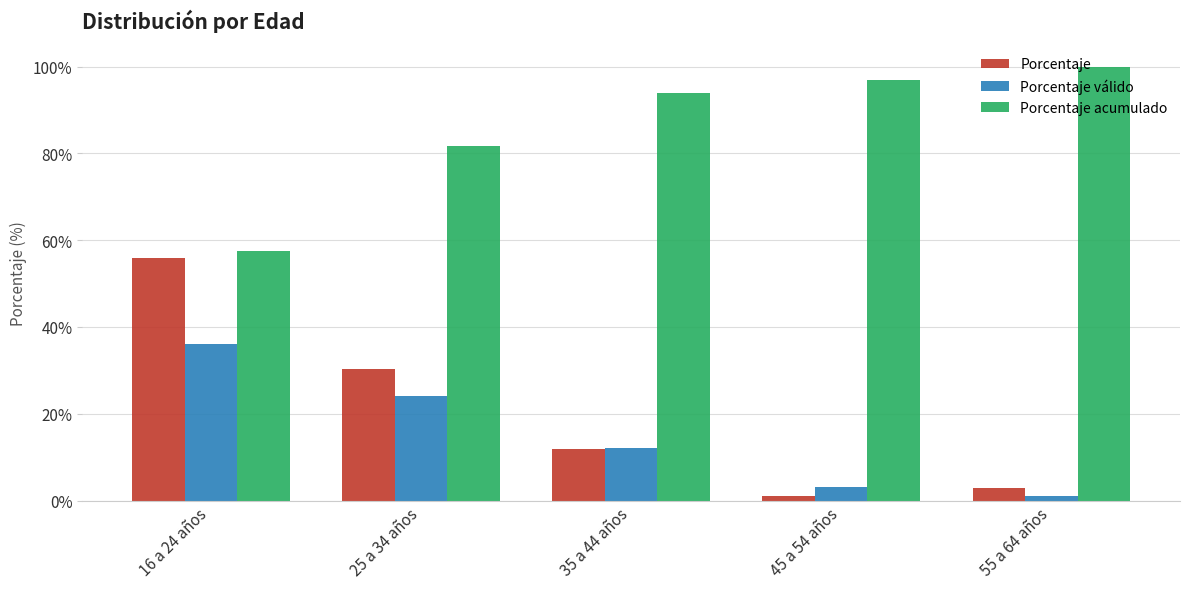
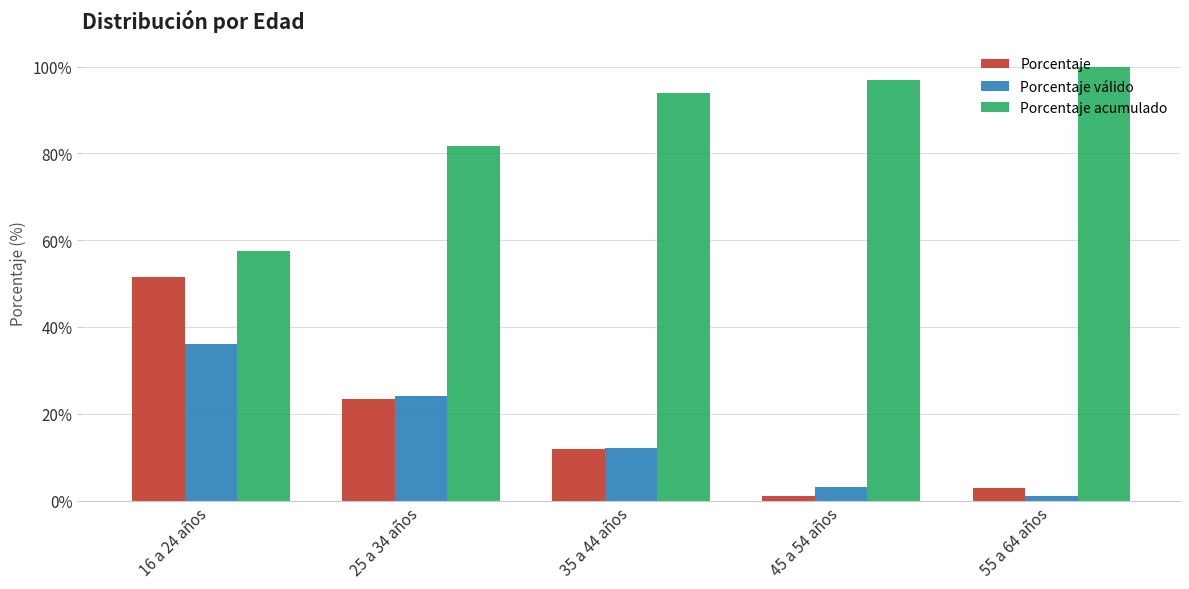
Porcentaje, 16 a 24 años: 56% -> 52%
Porcentaje, 25 a 34 años: 30% -> 24%
